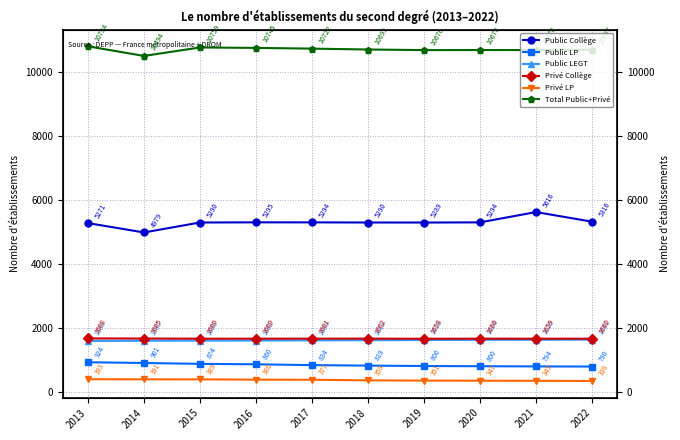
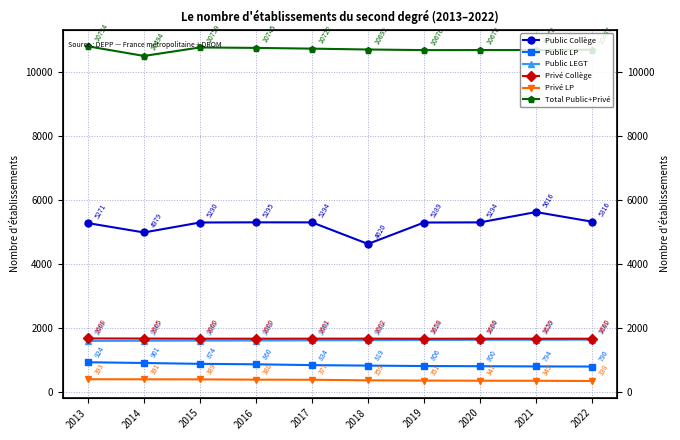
Public Collège, 2018: 5290 -> 4620
